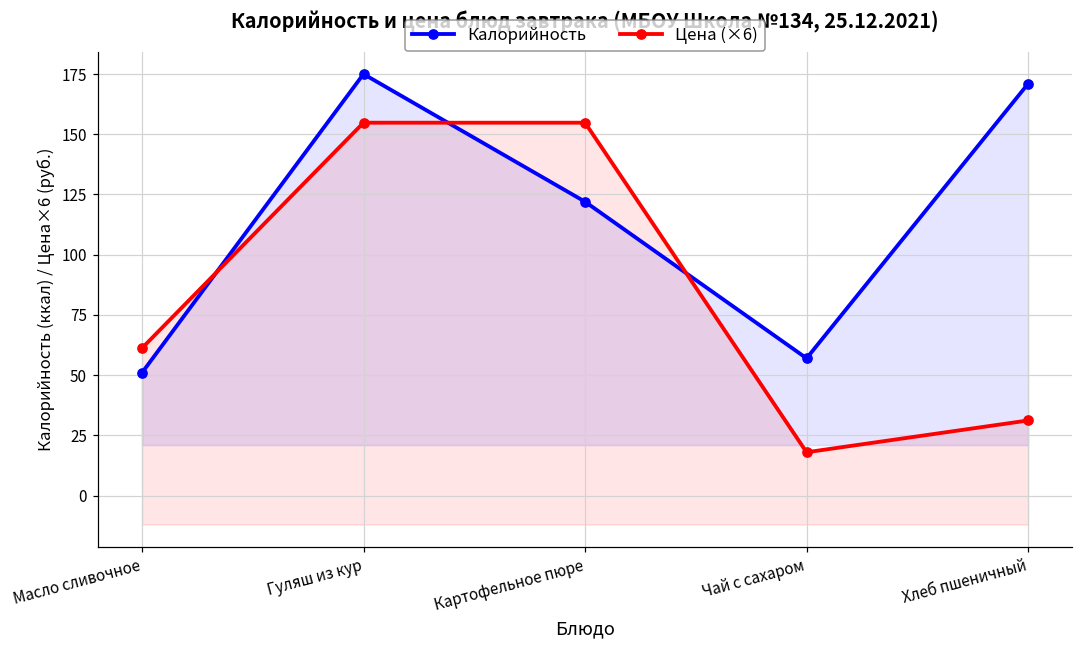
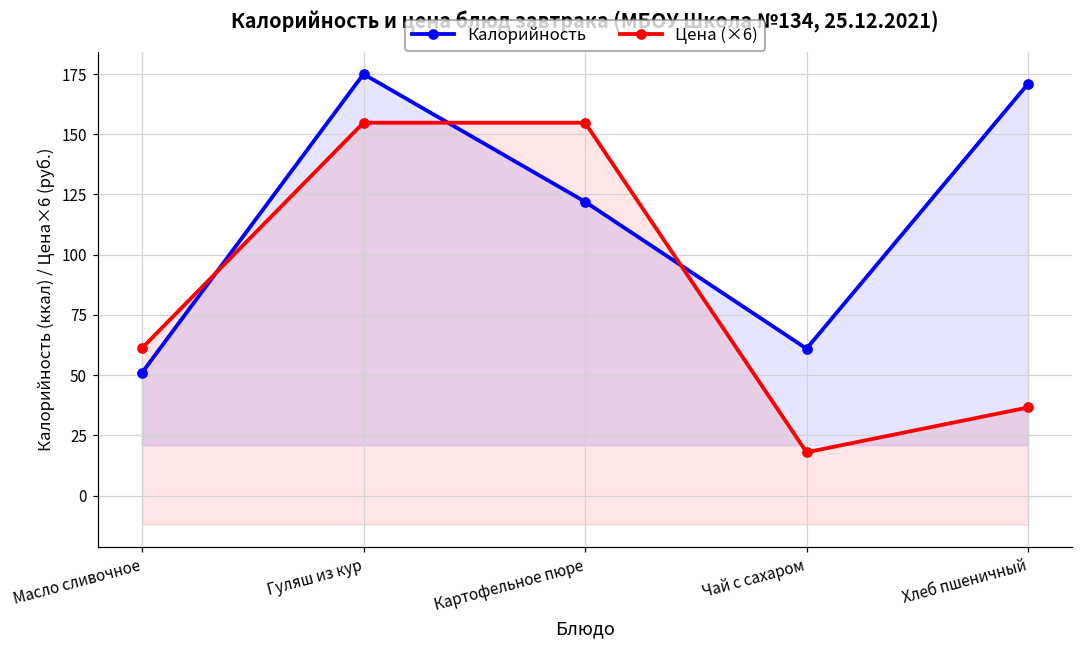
Калорийность, Чай с сахаром: 57 -> 61
Цена (×6), Хлеб пшеничный: 31 -> 37
